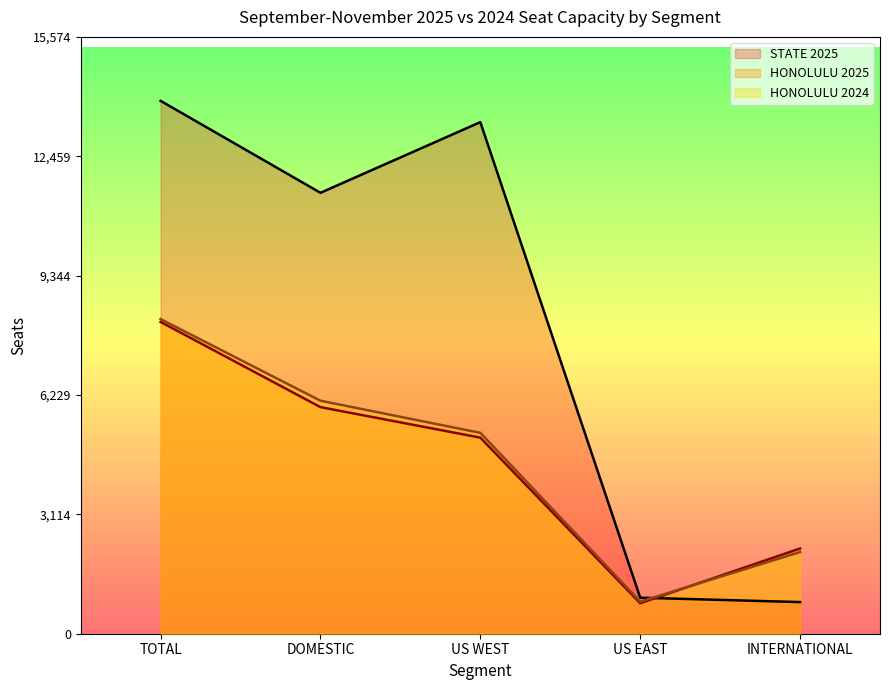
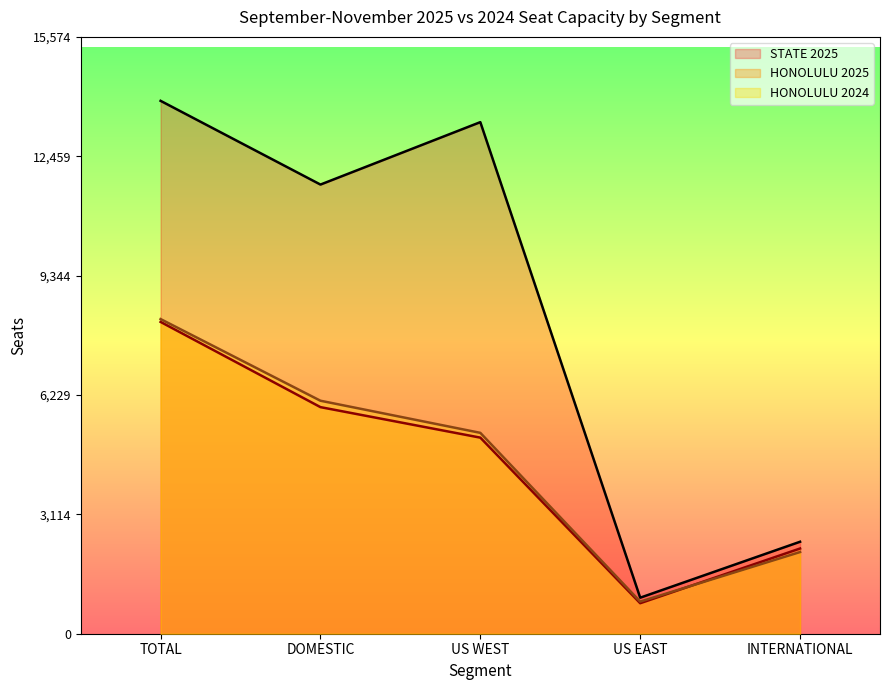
STATE 2025, DOMESTIC: 11,500 -> 11,700
STATE 2025, INTERNATIONAL: 800 -> 2,400
